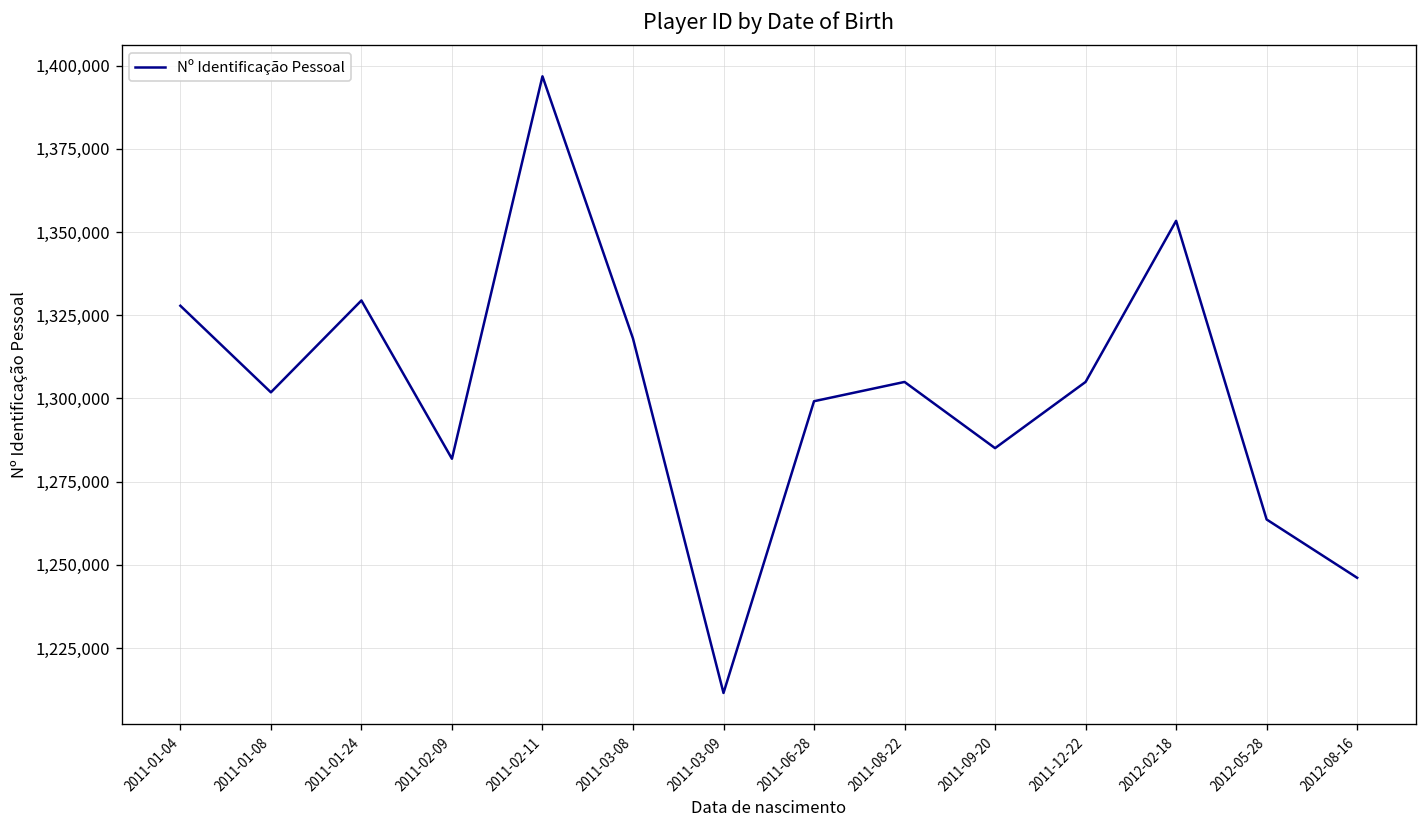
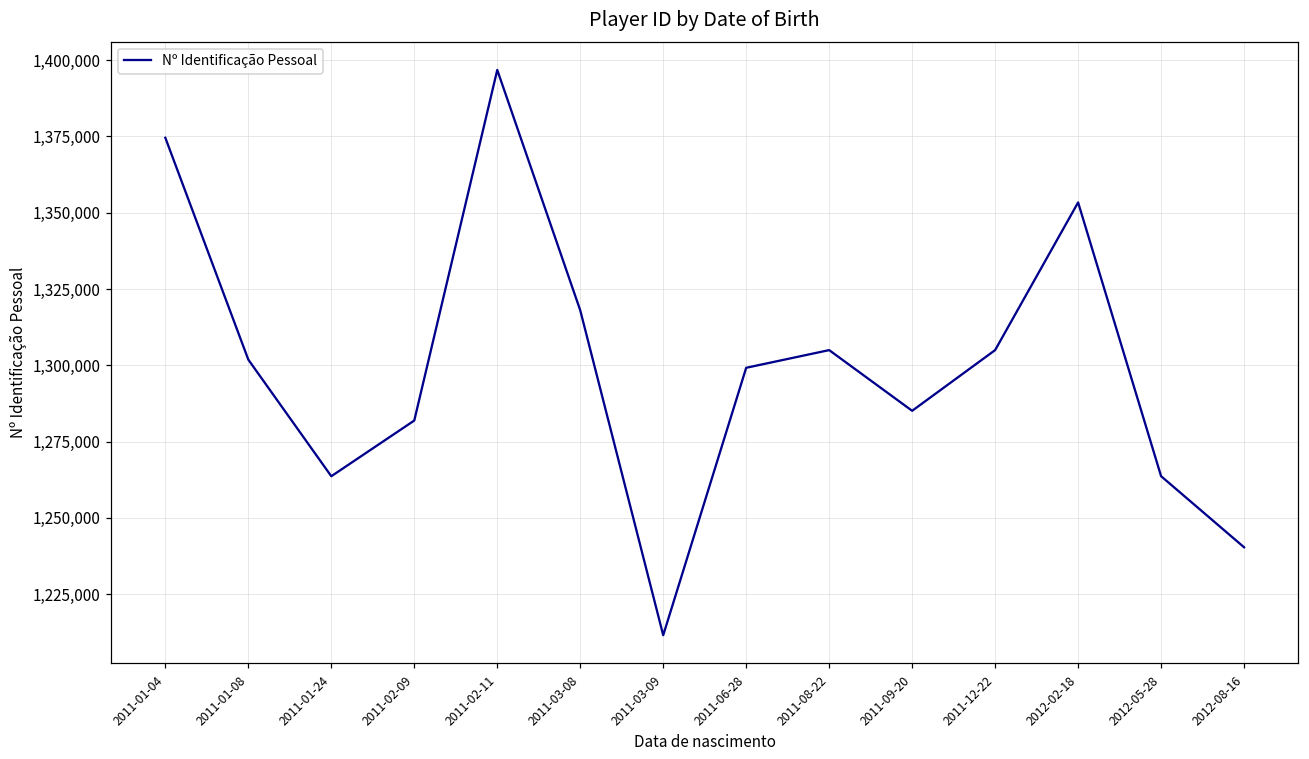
2011-01-04: 1,328,000 -> 1,375,000
2011-01-24: 1,329,000 -> 1,264,000
2012-08-16: 1,246,000 -> 1,240,000
